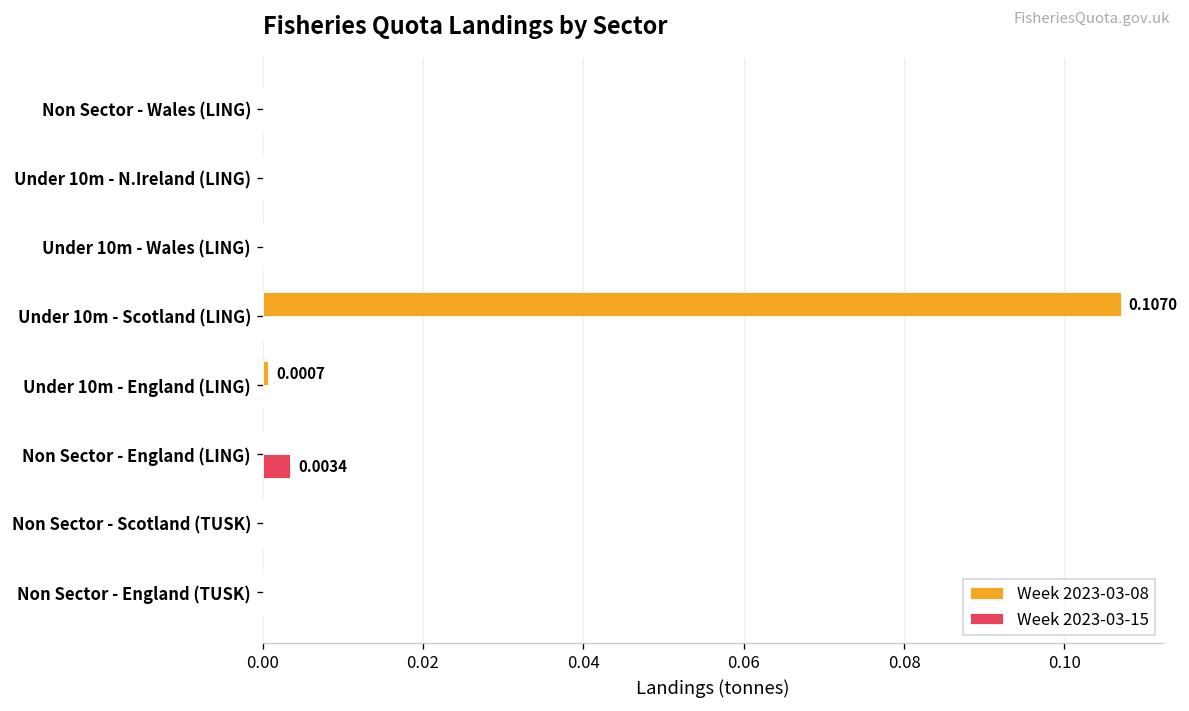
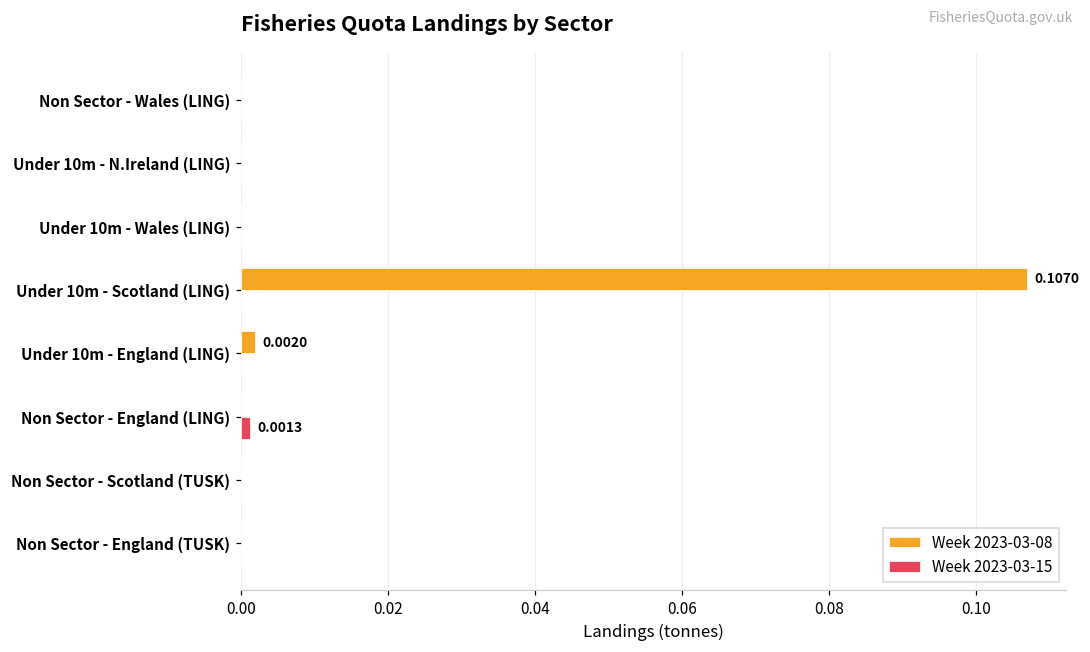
Week 2023-03-08, Under 10m - England (LING): 0.0007 -> 0.0020
Week 2023-03-15, Non Sector - England (LING): 0.0034 -> 0.0013
